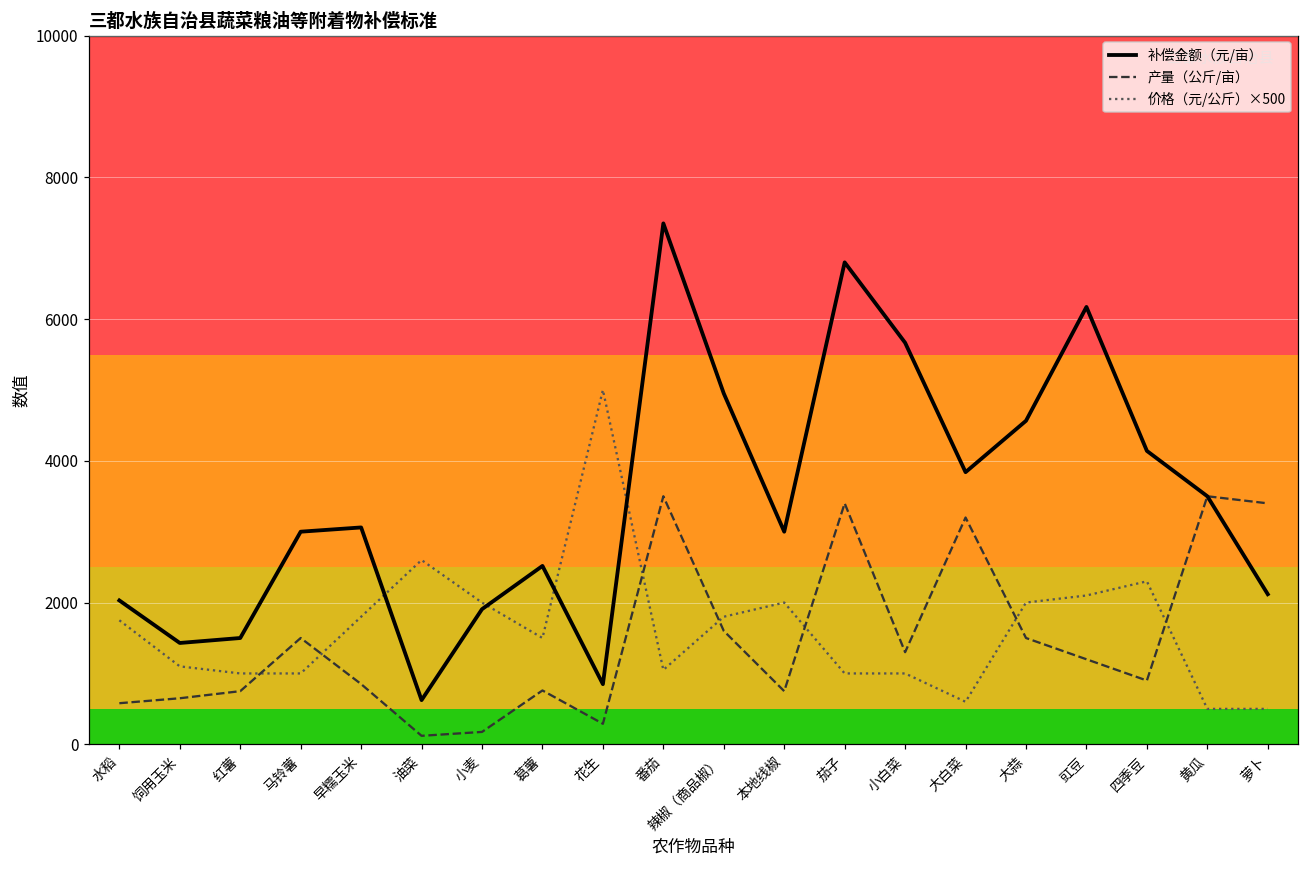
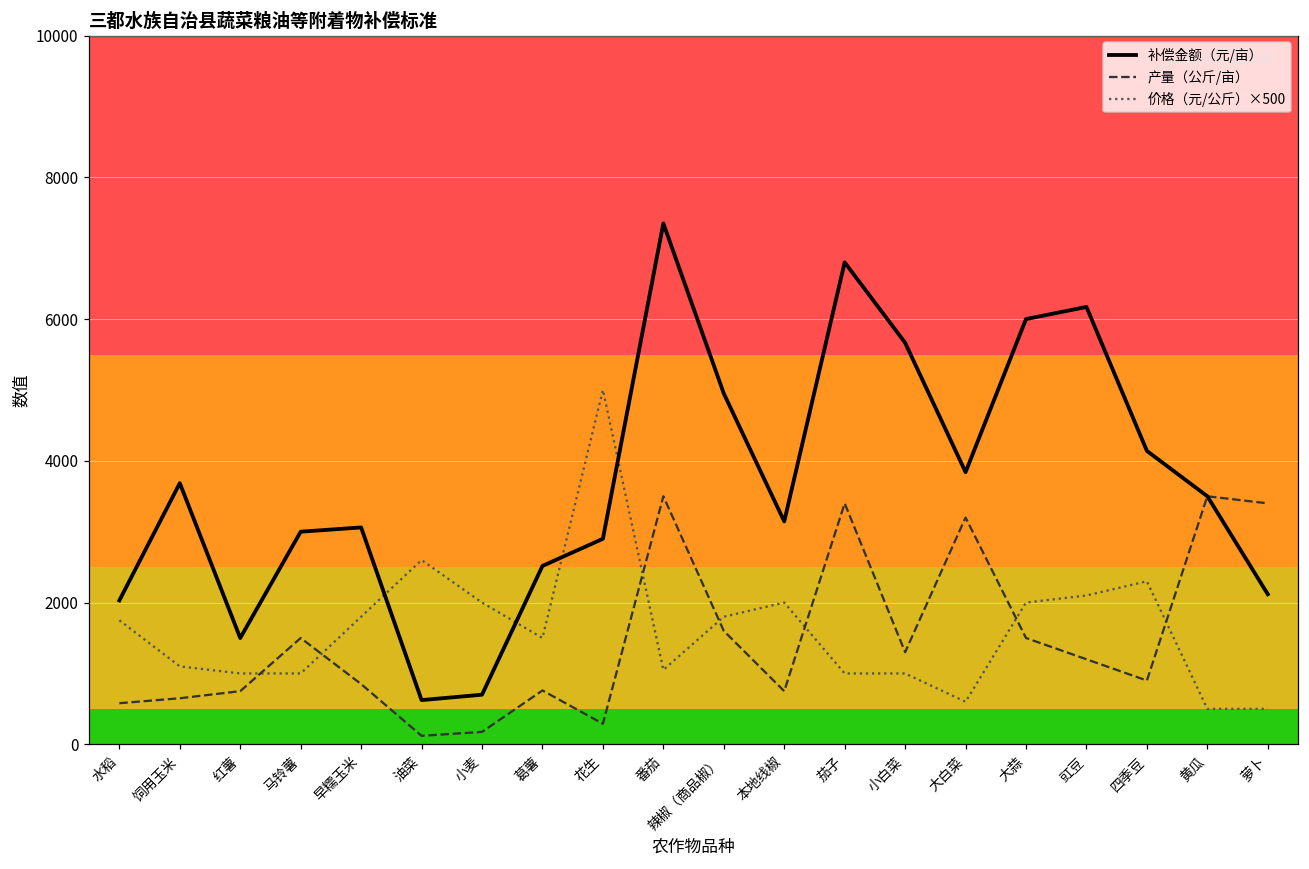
补偿金额（元/亩）, 饲用玉米: 1400 -> 3700
补偿金额（元/亩）, 小麦: 1900 -> 700
补偿金额（元/亩）, 花生: 800 -> 2900
补偿金额（元/亩）, 本地线椒: 3000 -> 3100
补偿金额（元/亩）, 大蒜: 4600 -> 6000
